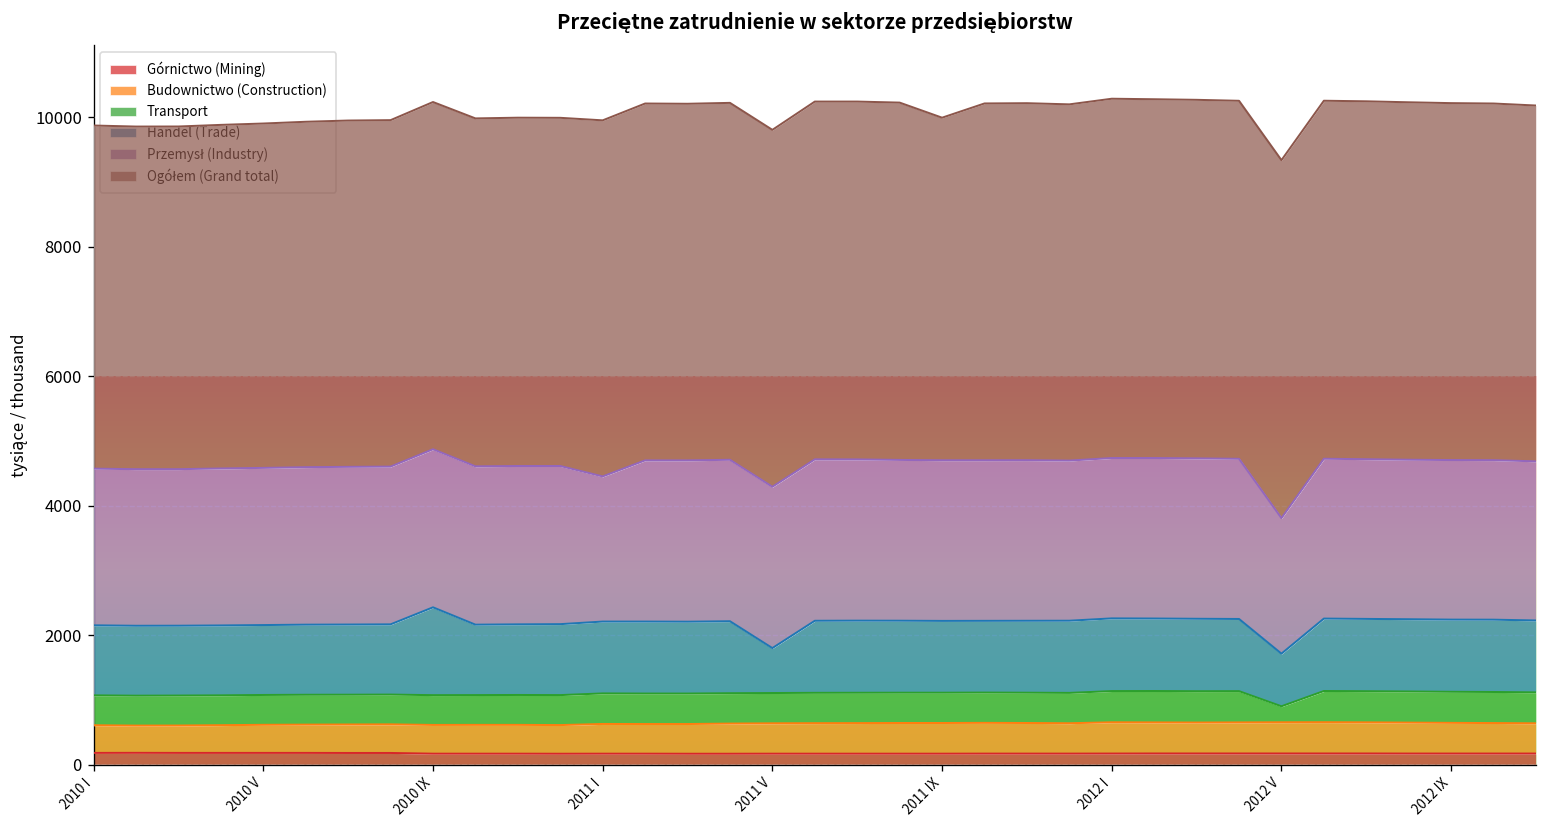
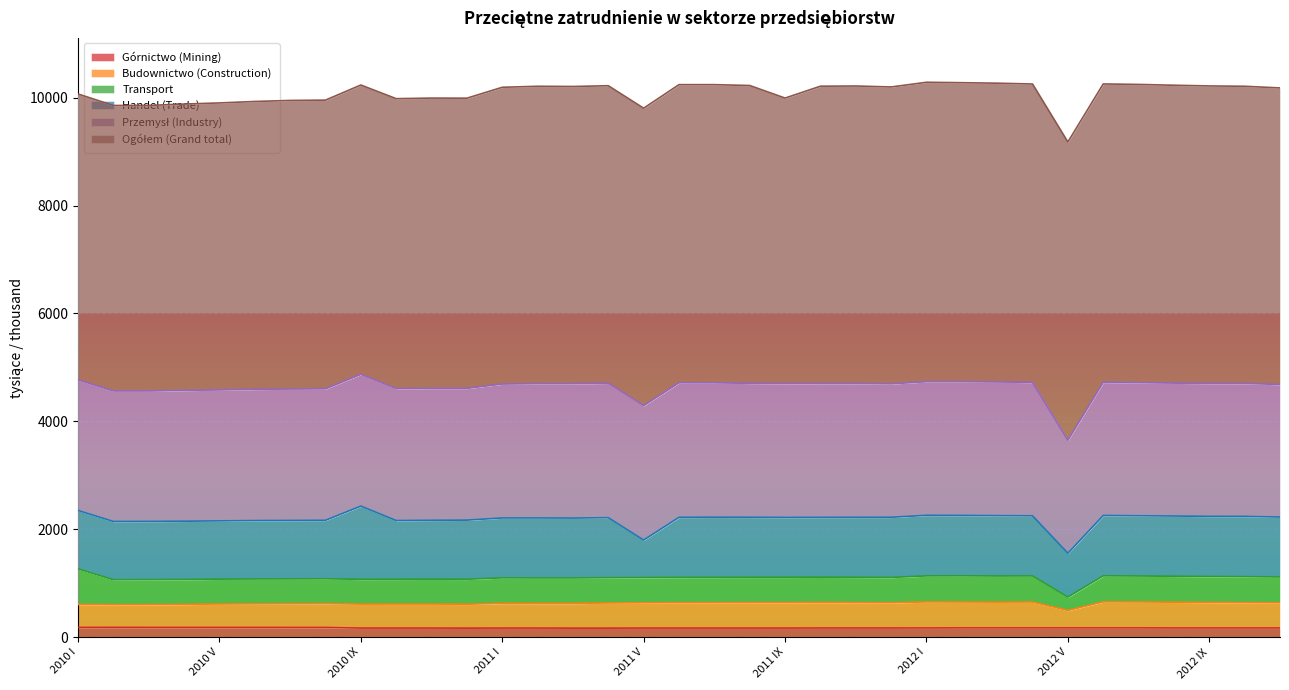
Transport, 2010 I: 500 -> 700
Przemysł (Industry), 2011 I: 2200 -> 2500
Budownictwo (Construction), 2012 V: 500 -> 300
